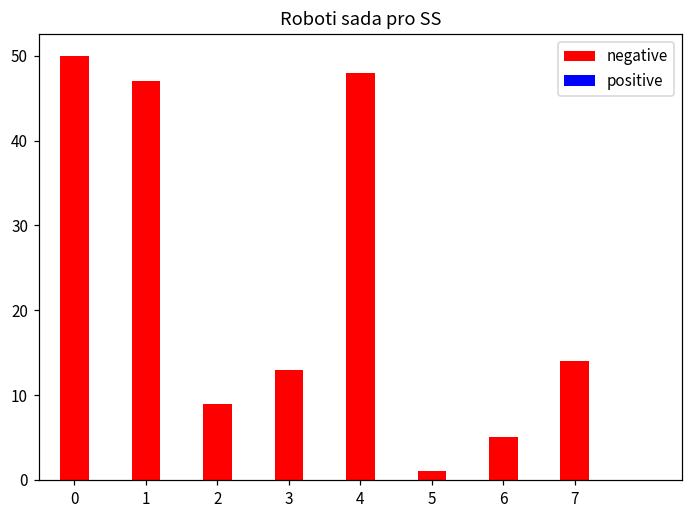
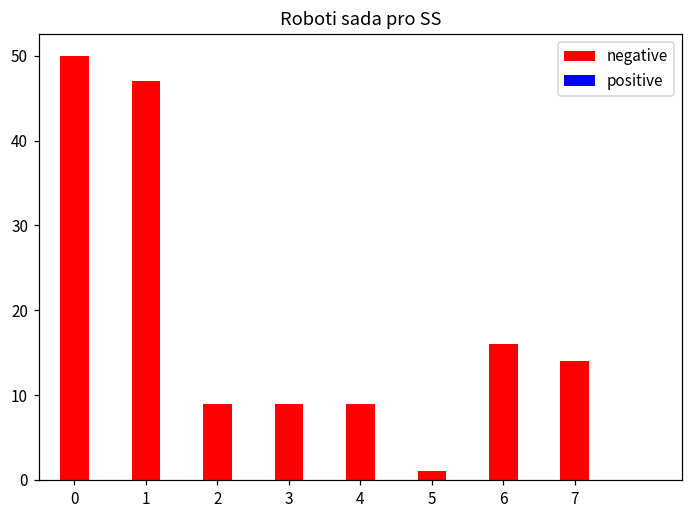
negative, 3: 13 -> 9
negative, 4: 48 -> 9
negative, 6: 5 -> 16
